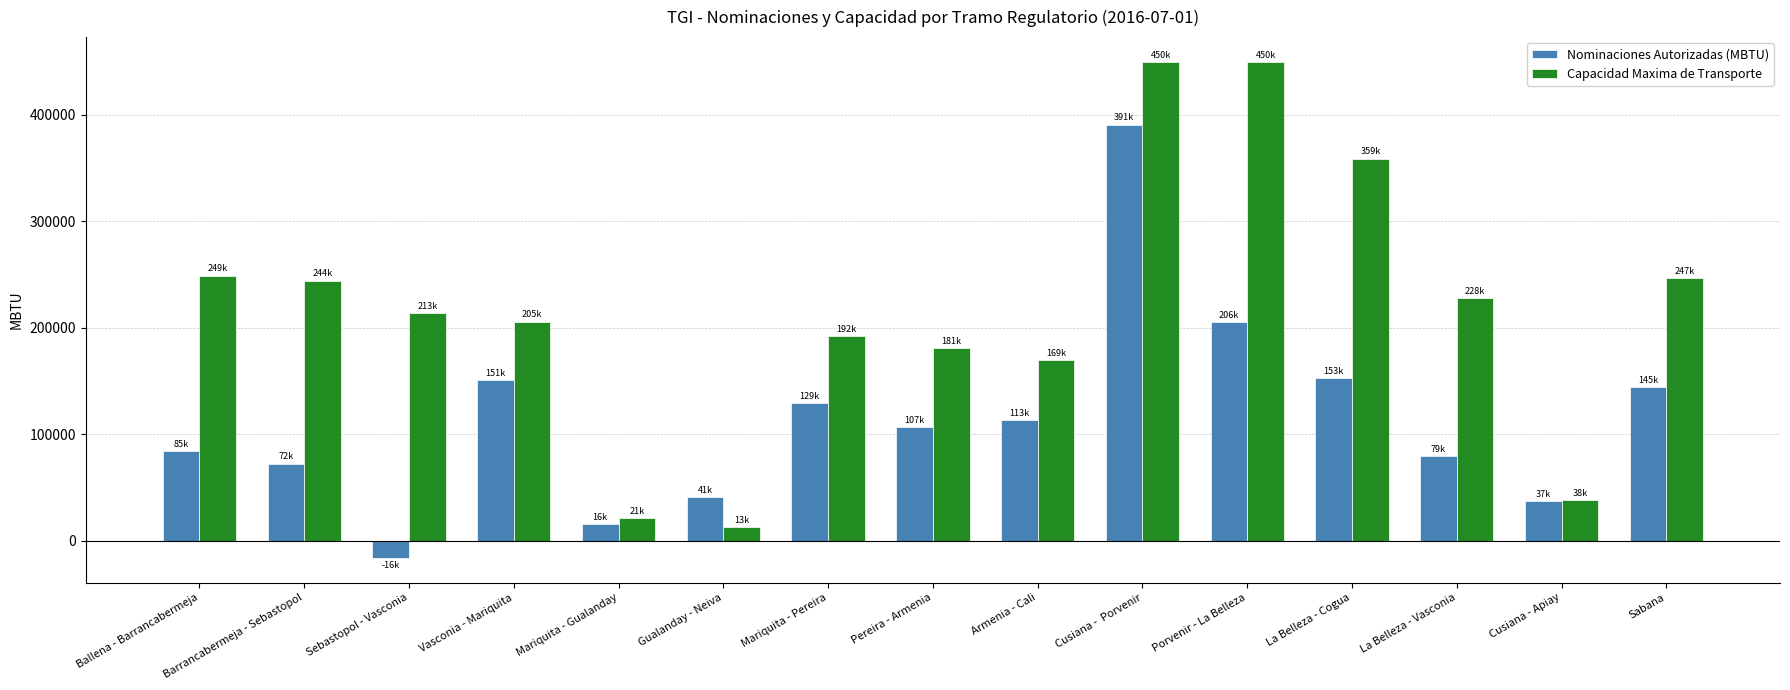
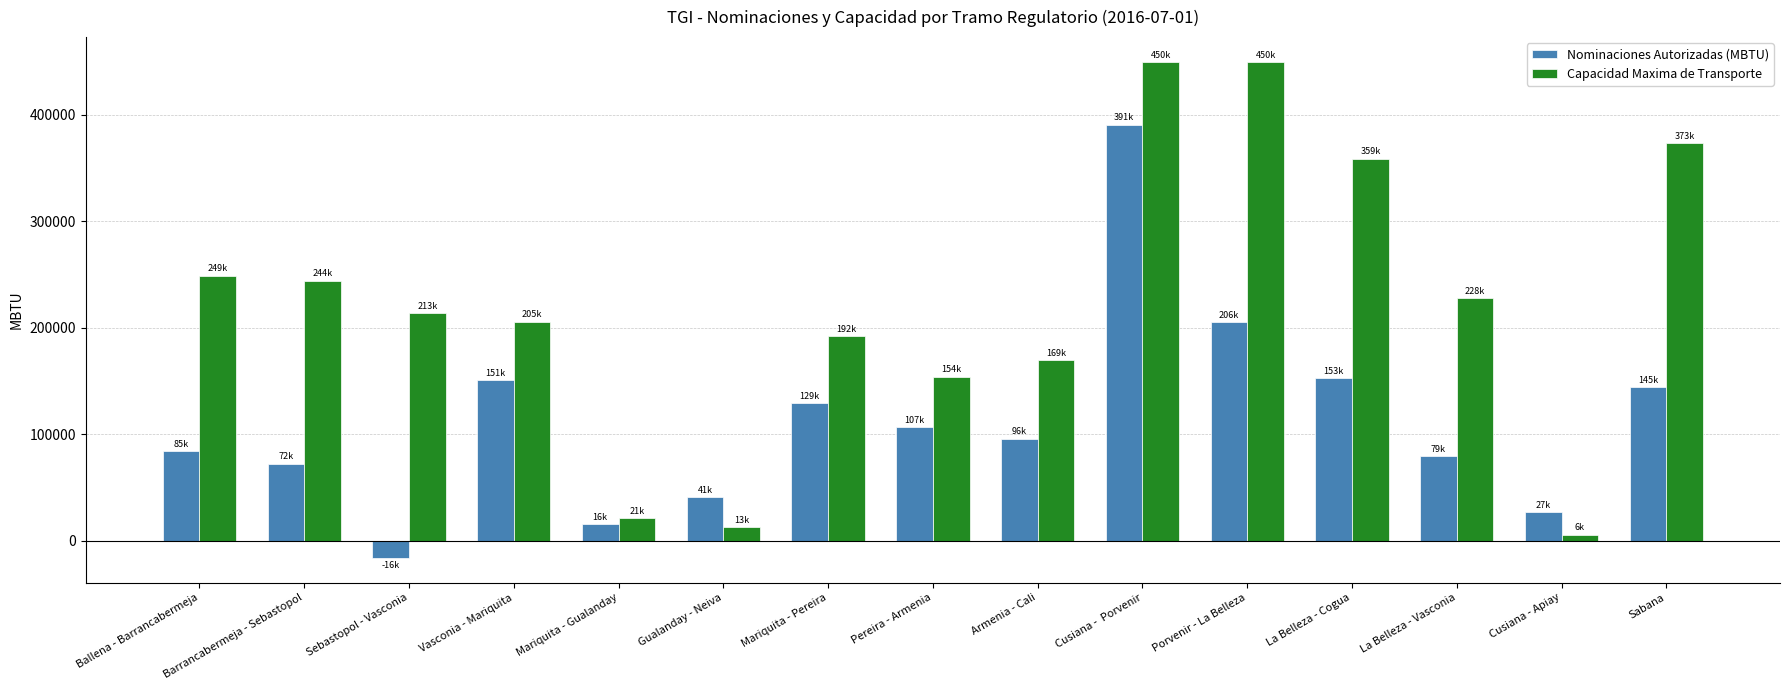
Capacidad Maxima de Transporte, Pereira - Armenia: 181k -> 154k
Nominaciones Autorizadas (MBTU), Armenia - Cali: 113k -> 96k
Nominaciones Autorizadas (MBTU), Cusiana - Apiay: 37k -> 27k
Capacidad Maxima de Transporte, Cusiana - Apiay: 38k -> 6k
Capacidad Maxima de Transporte, Sabana: 247k -> 373k
